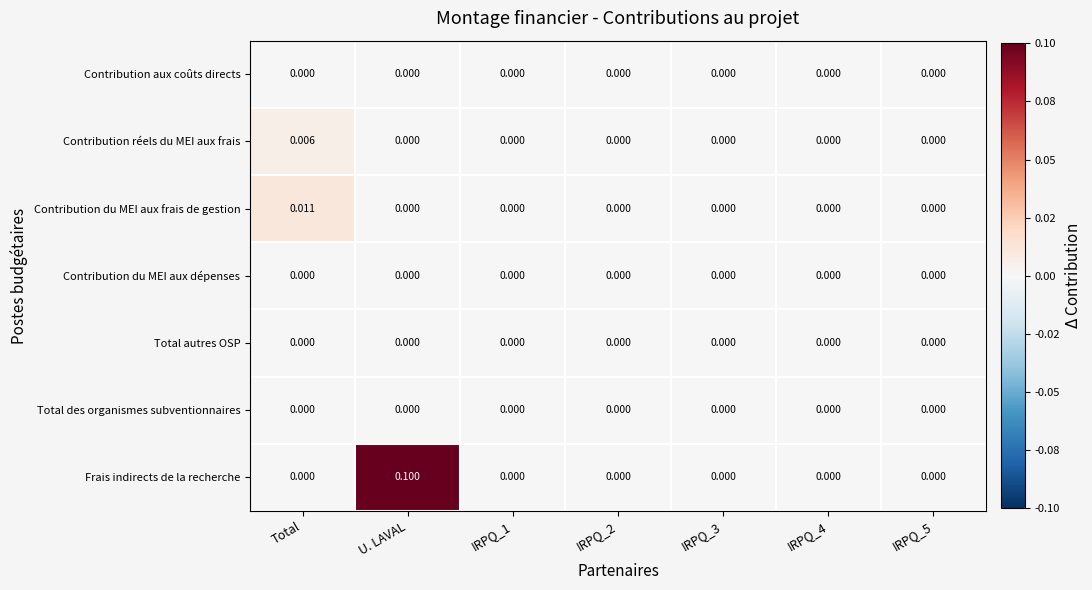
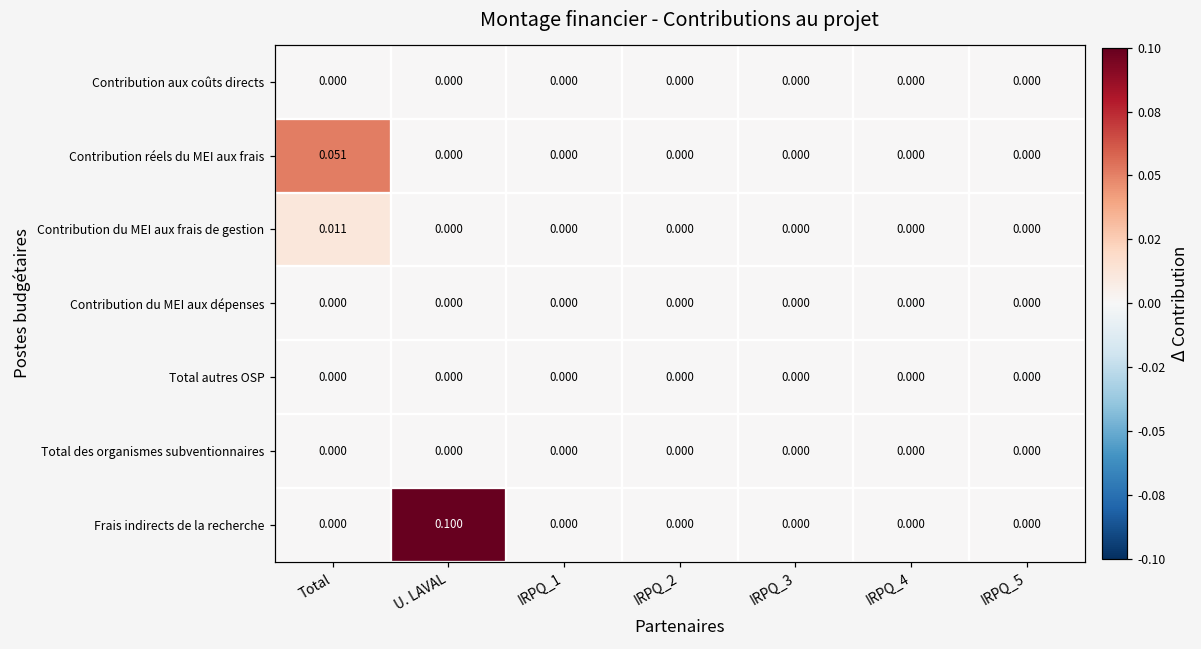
Contribution réels du MEI aux frais, Total: 0.006 -> 0.051
